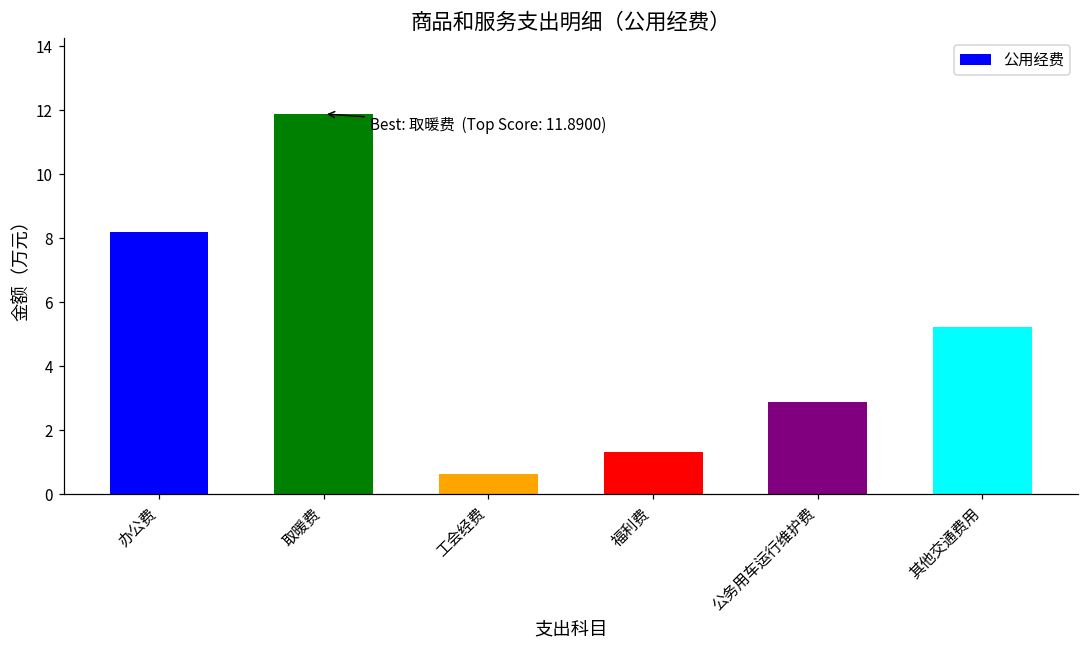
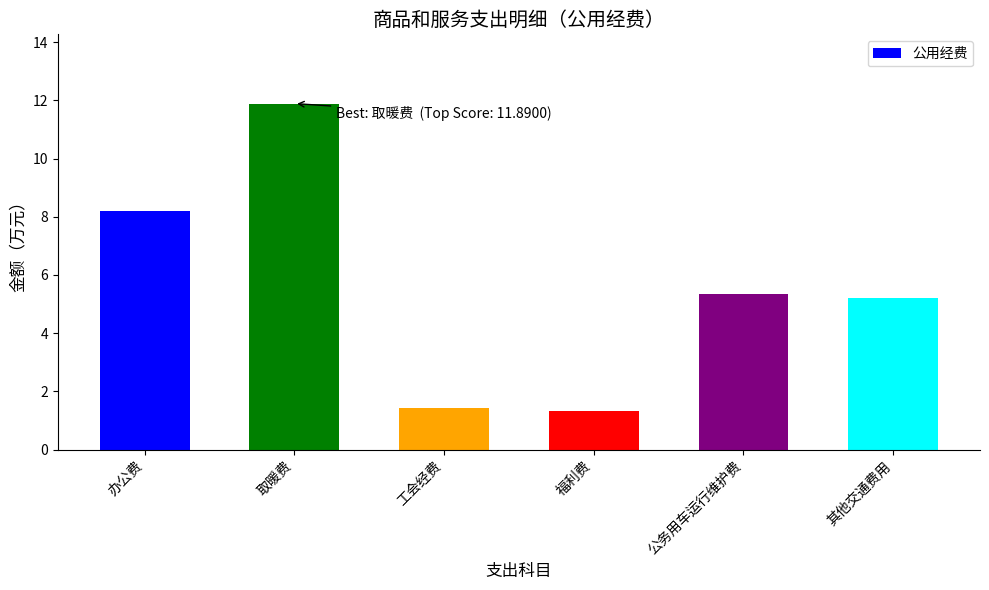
工会经费: 0.6 -> 1.4
公务用车运行维护费: 2.9 -> 5.3
